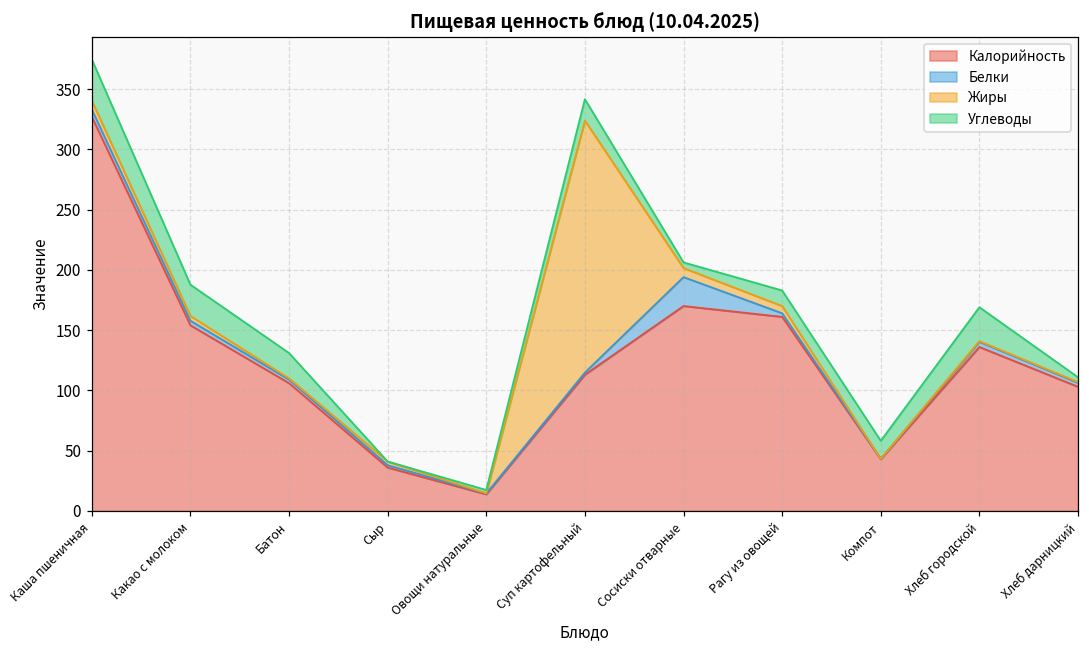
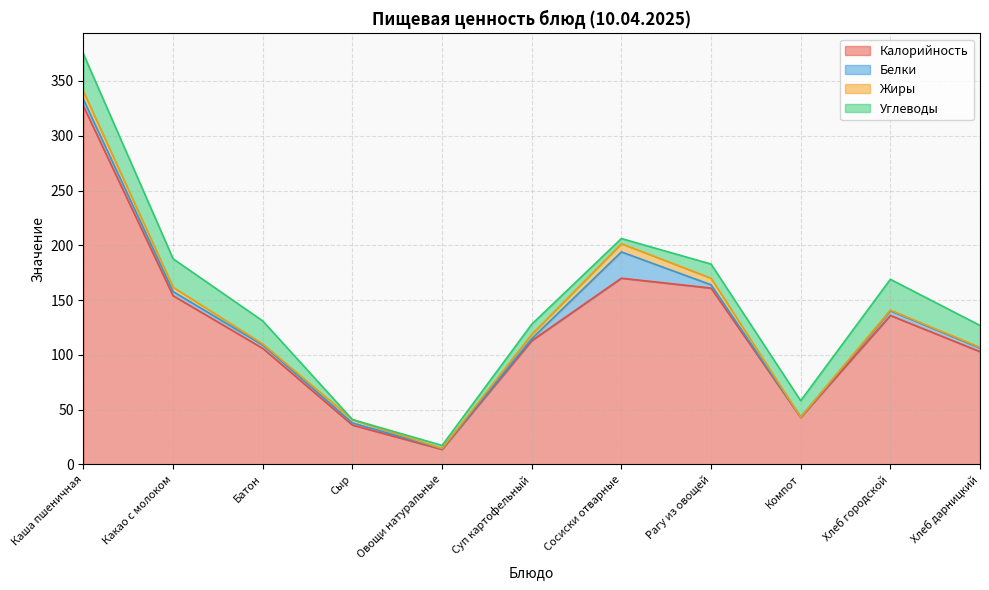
Жиры, Суп картофельный: 209 -> 4
Углеводы, Суп картофельный: 18 -> 9
Углеводы, Хлеб дарницкий: 4 -> 20
